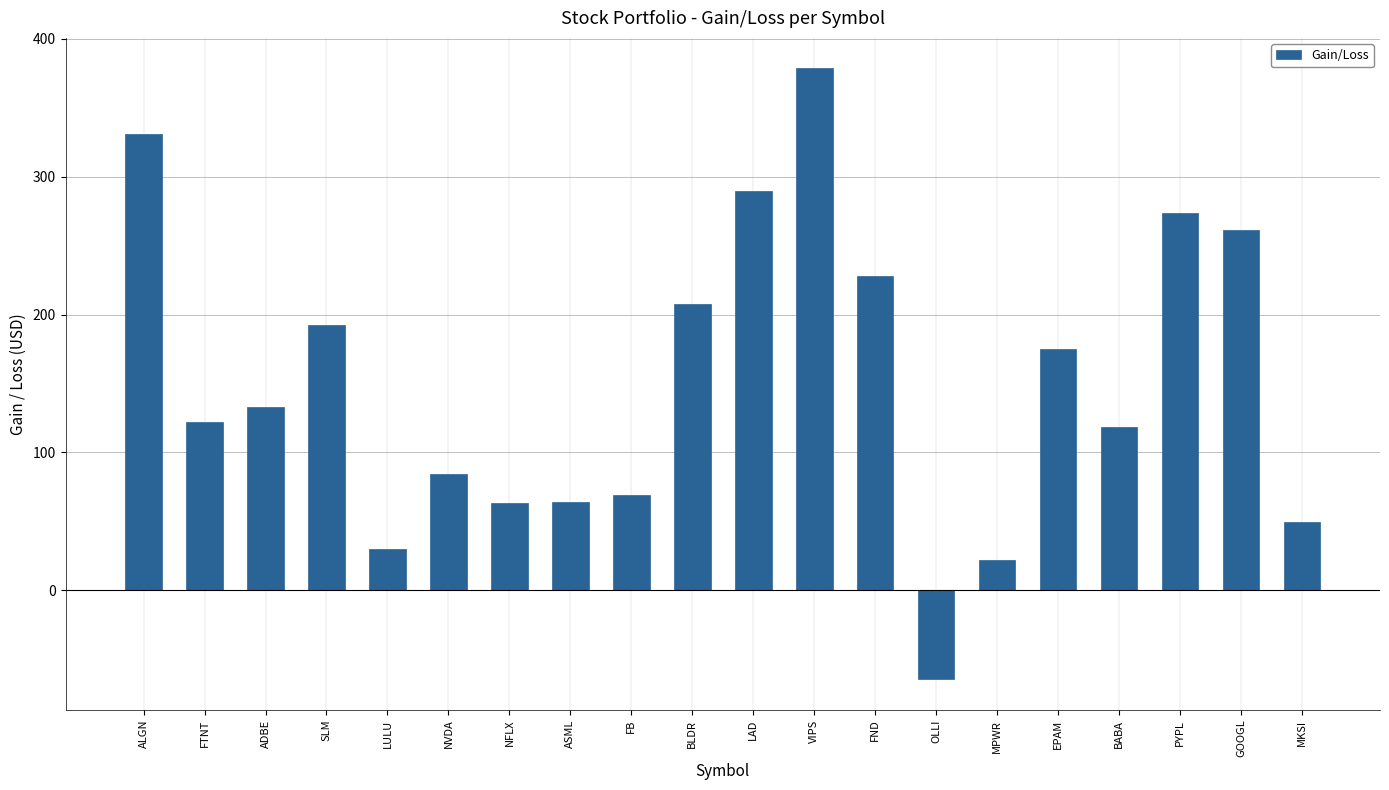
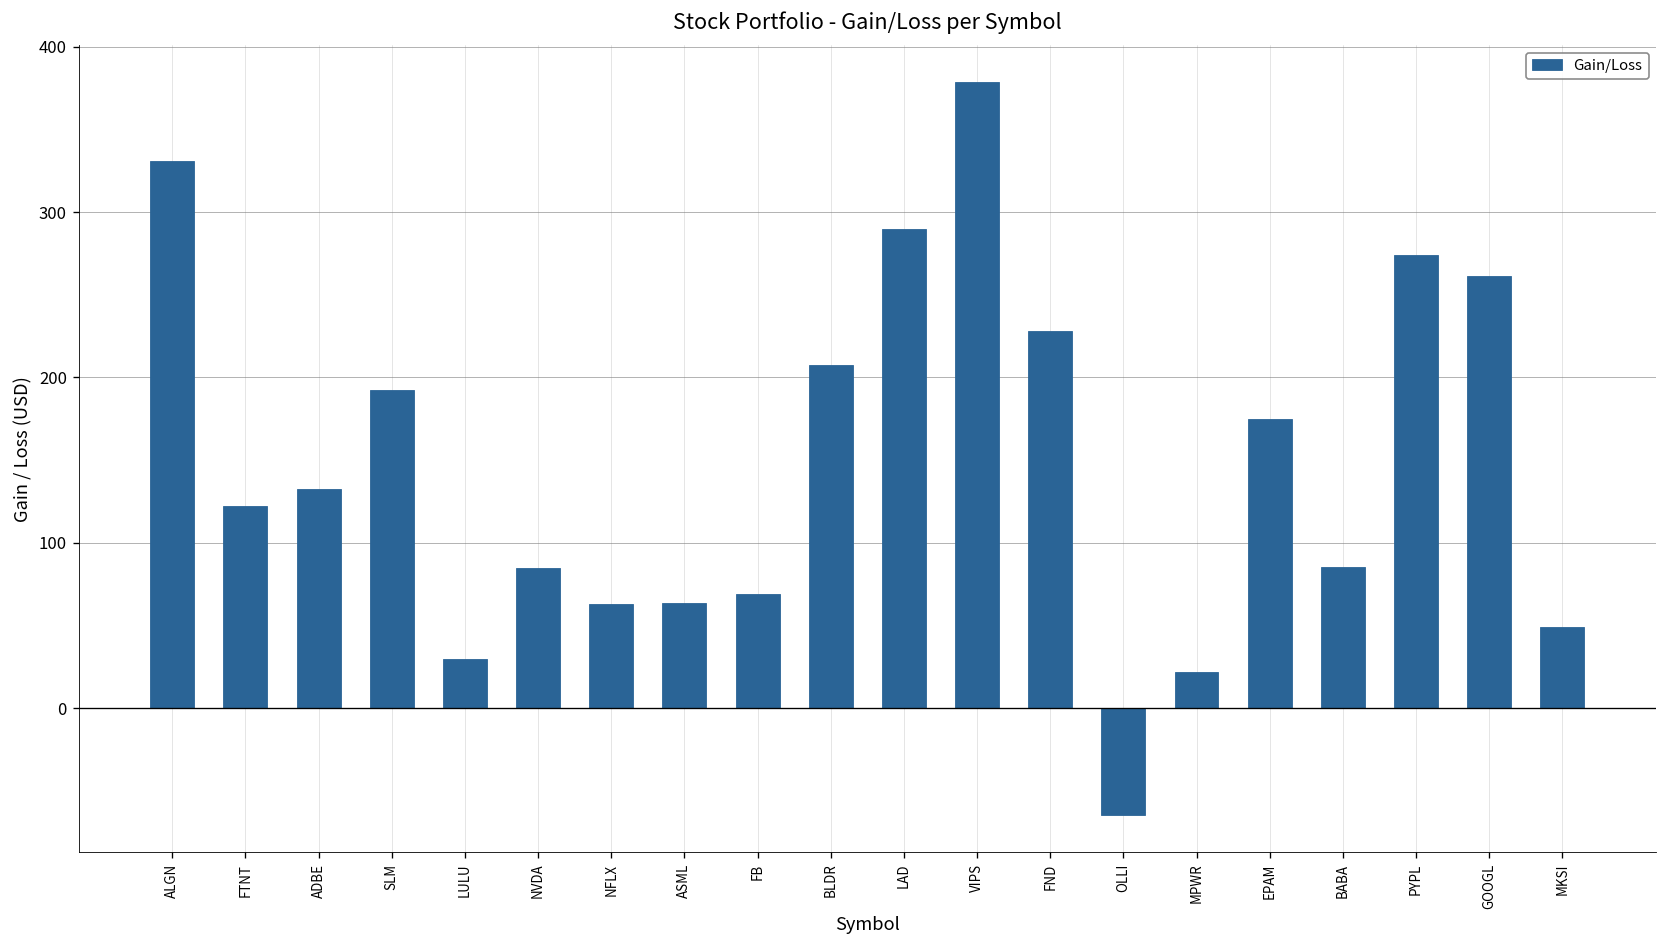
BABA: 118 -> 85
